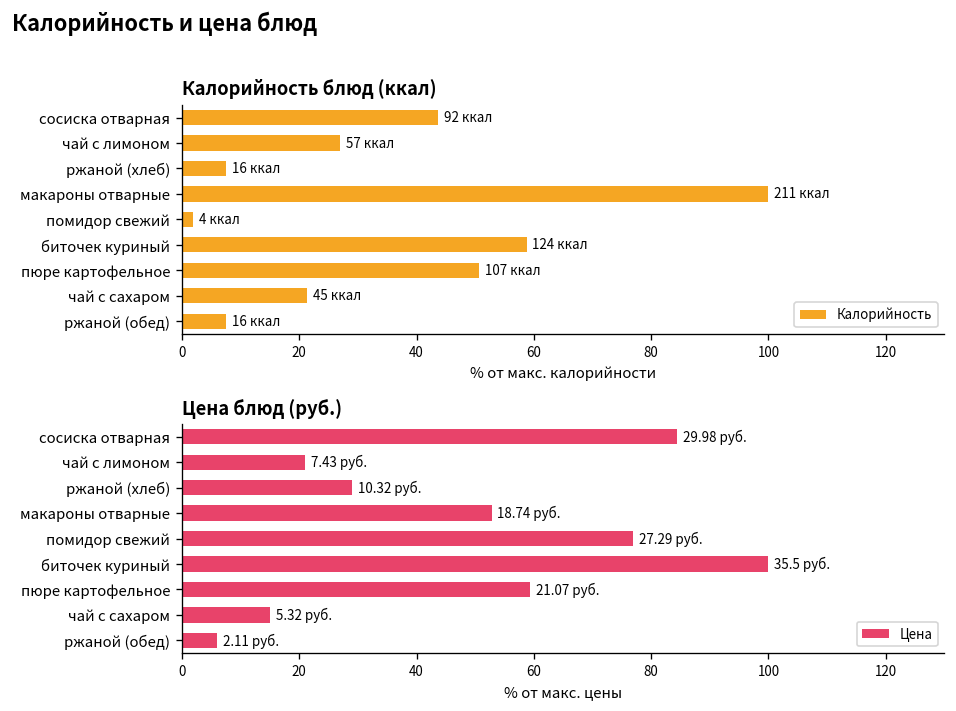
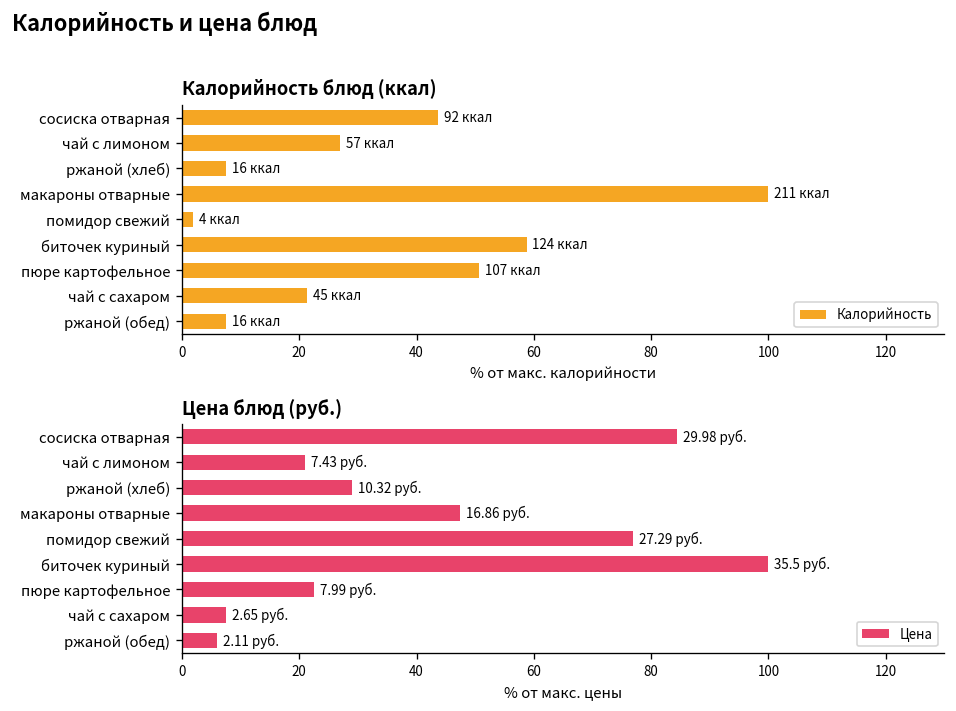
Цена блюд (руб.), макароны отварные: 18.74 -> 16.86
Цена блюд (руб.), пюре картофельное: 21.07 -> 7.99
Цена блюд (руб.), чай с сахаром: 5.32 -> 2.65
